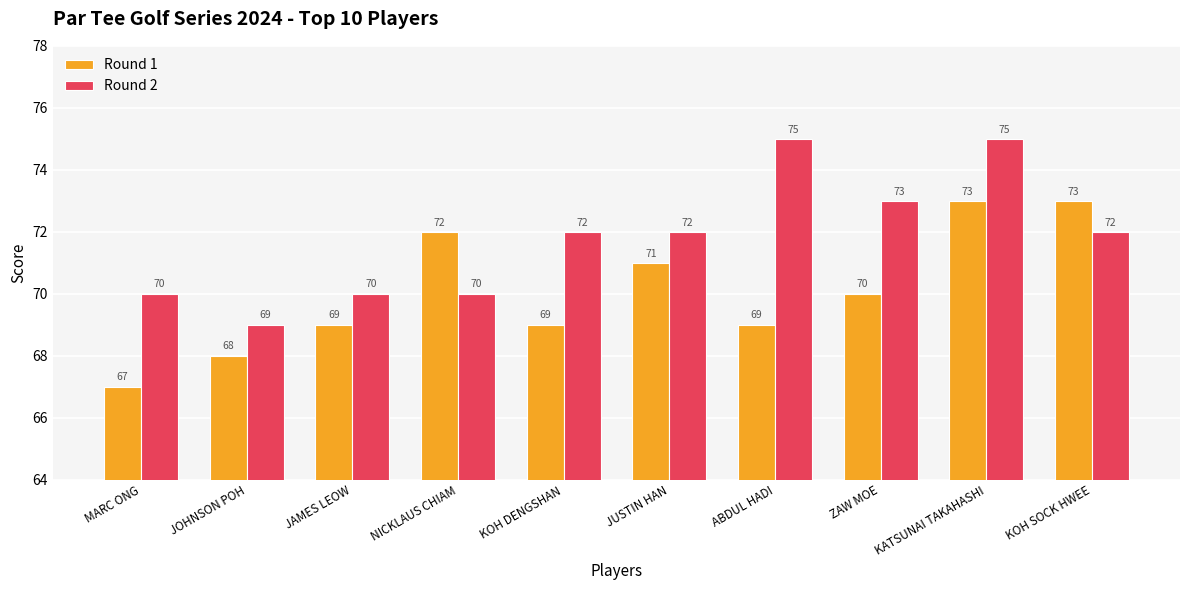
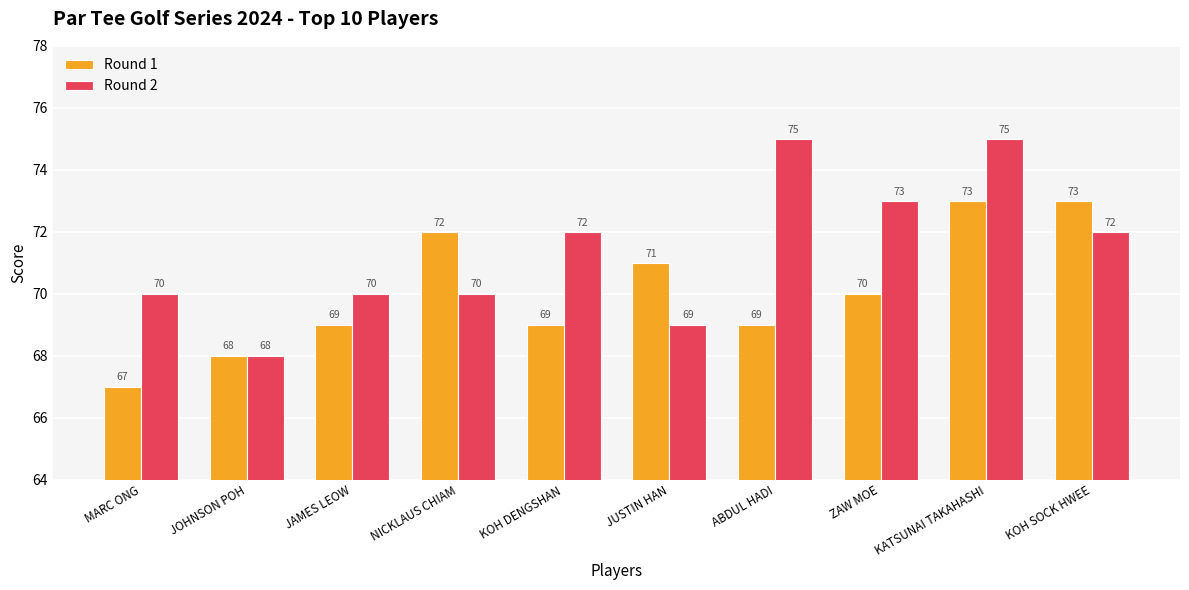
Round 2, JOHNSON POH: 69 -> 68
Round 2, JUSTIN HAN: 72 -> 69
